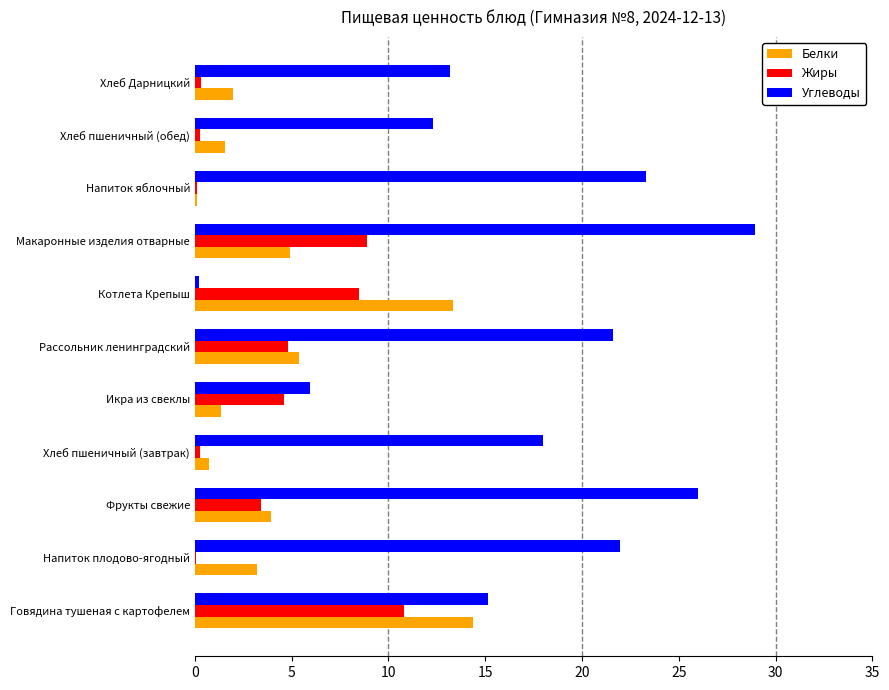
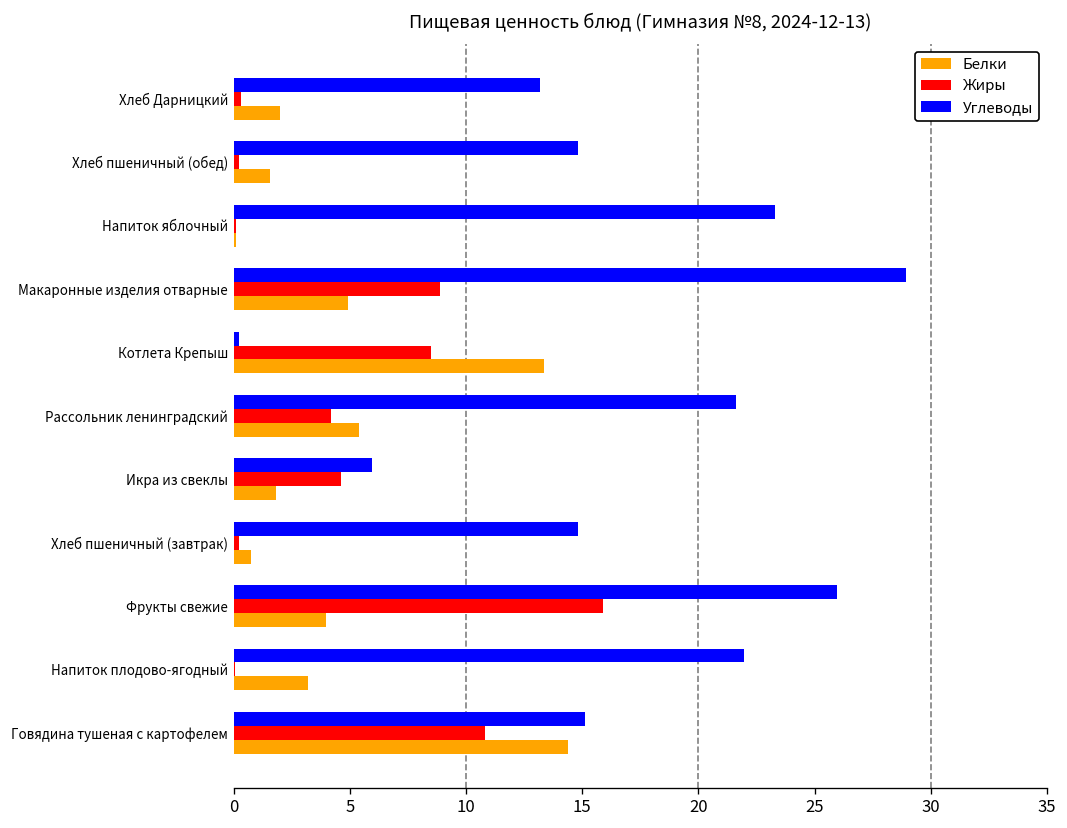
Углеводы, Хлеб пшеничный (обед): 12.3 -> 14.8
Жиры, Рассольник ленинградский: 4.8 -> 4.2
Белки, Икра из свеклы: 1.3 -> 1.8
Углеводы, Хлеб пшеничный (завтрак): 18.0 -> 14.8
Жиры, Фрукты свежие: 3.4 -> 15.9
